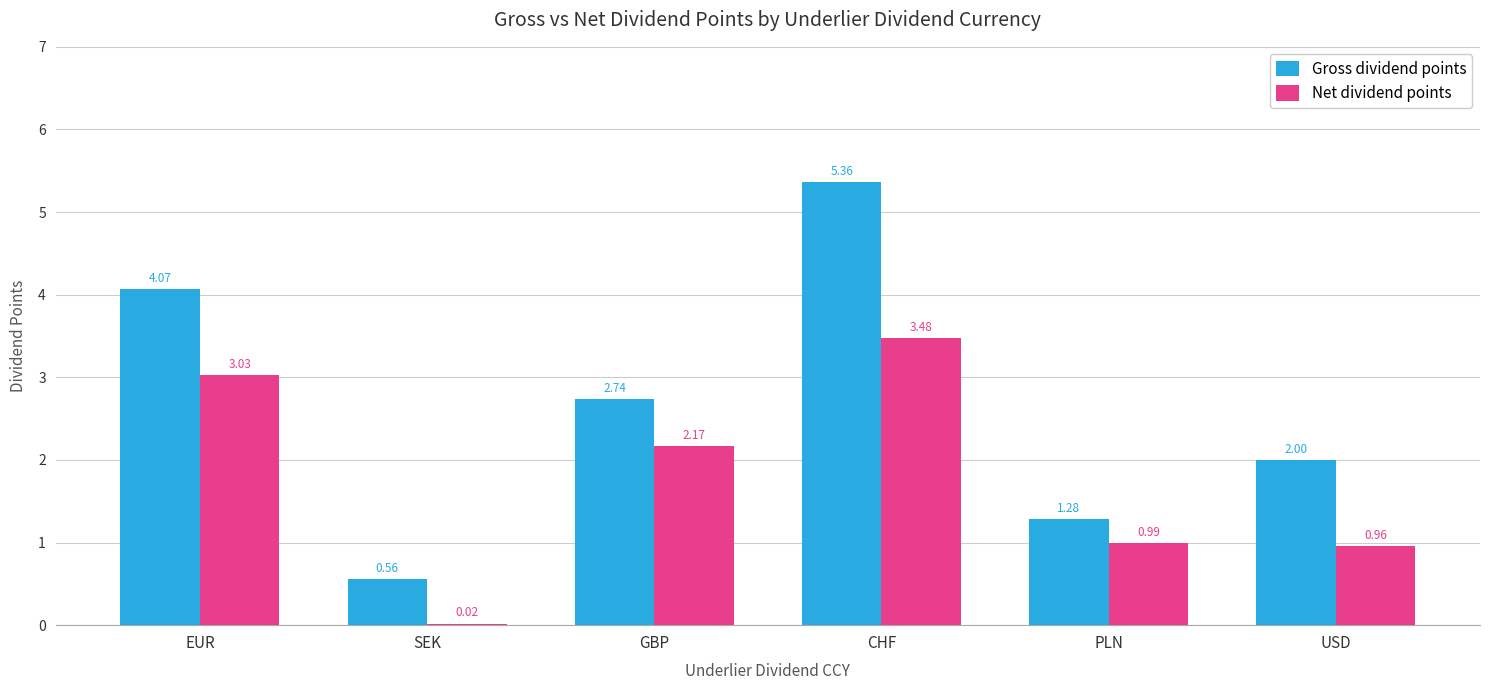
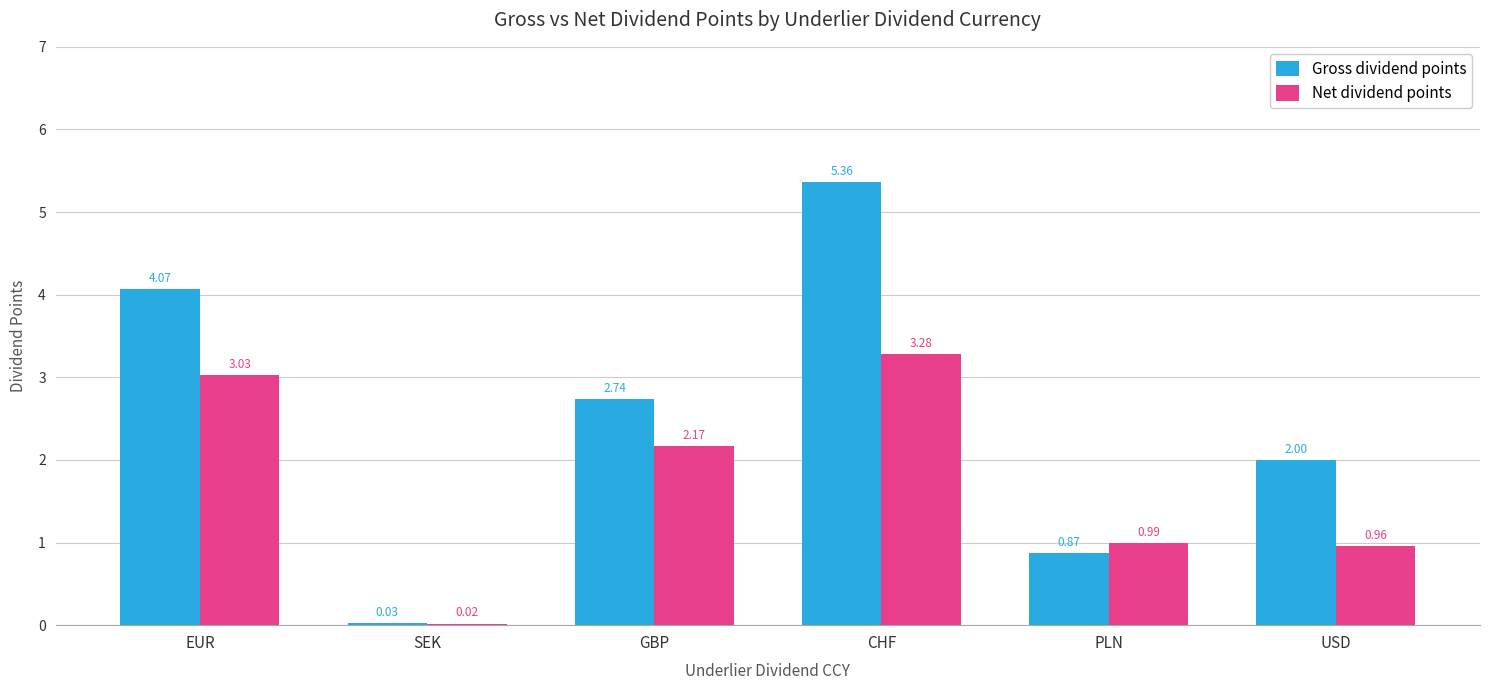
Gross dividend points, SEK: 0.56 -> 0.03
Net dividend points, CHF: 3.48 -> 3.28
Gross dividend points, PLN: 1.28 -> 0.87
